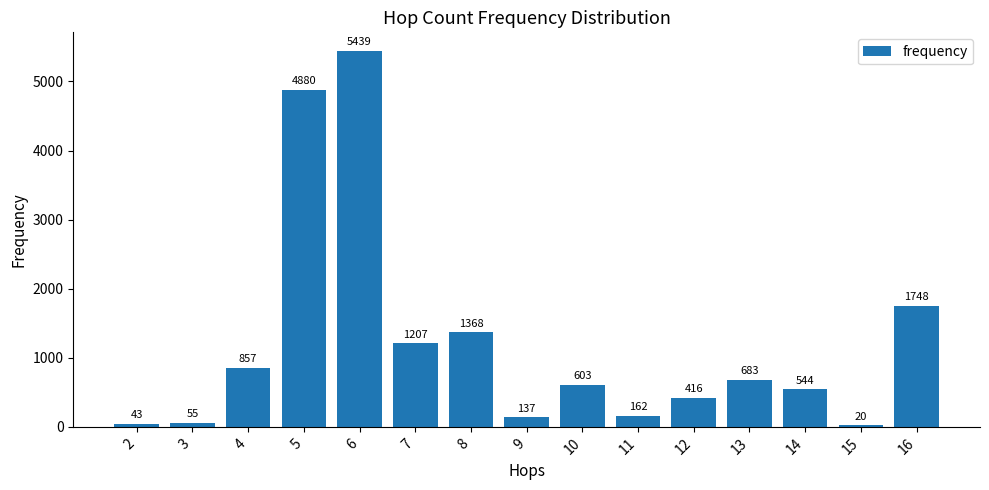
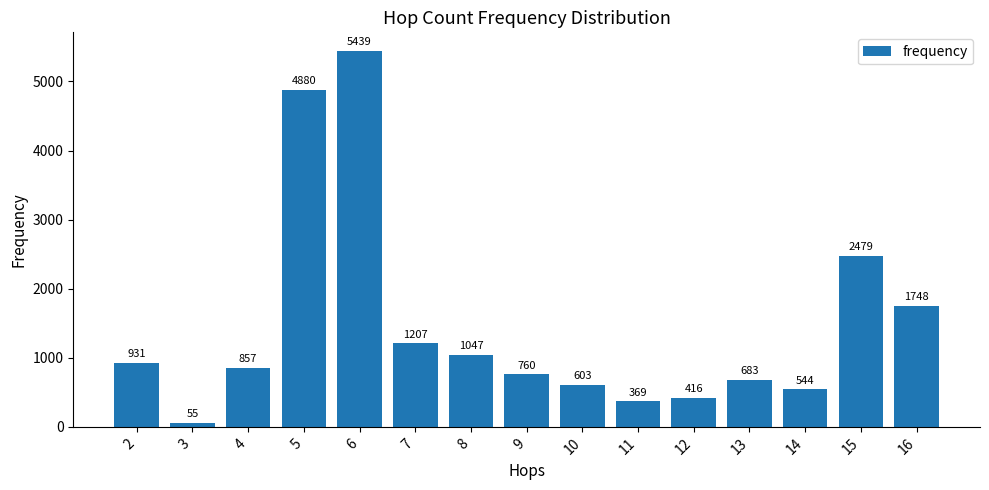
2: 43 -> 931
8: 1368 -> 1047
9: 137 -> 760
11: 162 -> 369
15: 20 -> 2479
